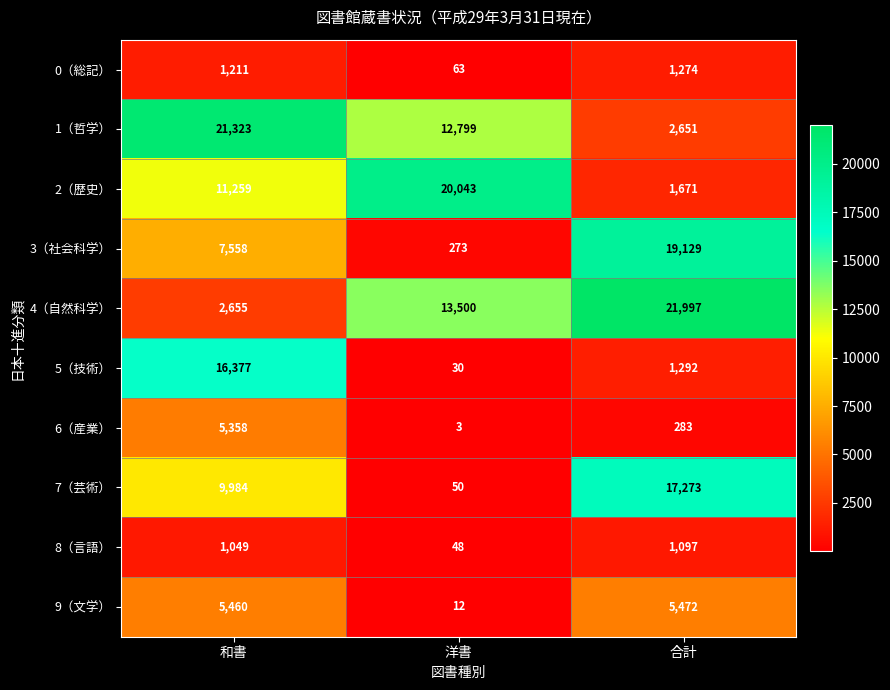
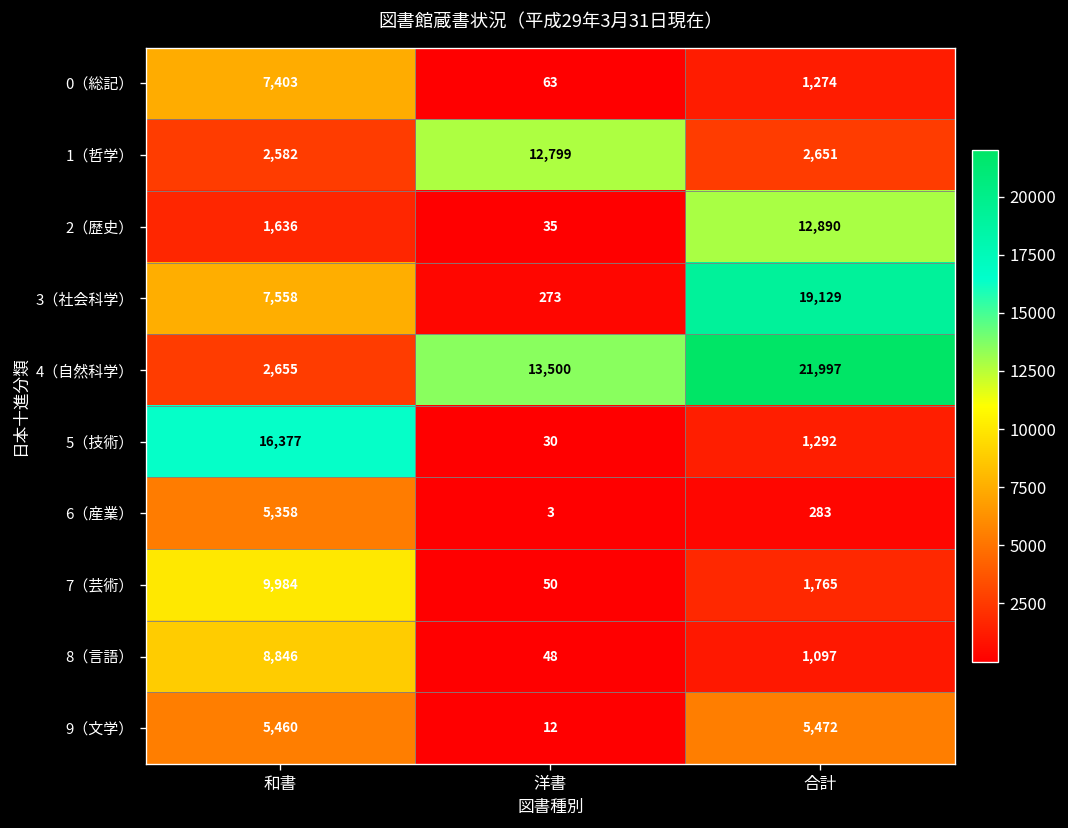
0（総記）, 和書: 1,211 -> 7,403
1（哲学）, 和書: 21,323 -> 2,582
2（歴史）, 和書: 11,259 -> 1,636
2（歴史）, 洋書: 20,043 -> 35
2（歴史）, 合計: 1,671 -> 12,890
7（芸術）, 合計: 17,273 -> 1,765
8（言語）, 和書: 1,049 -> 8,846
